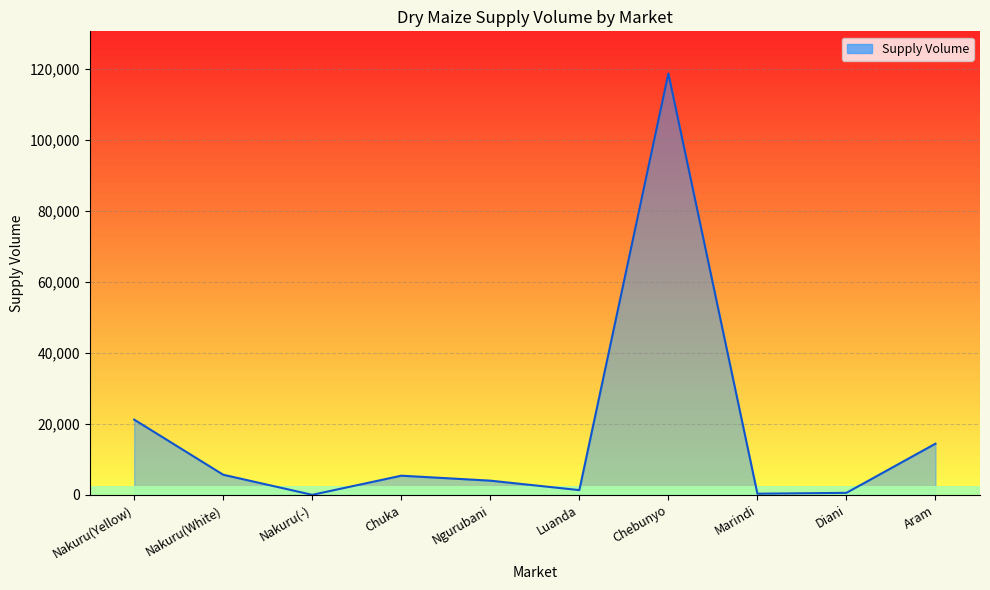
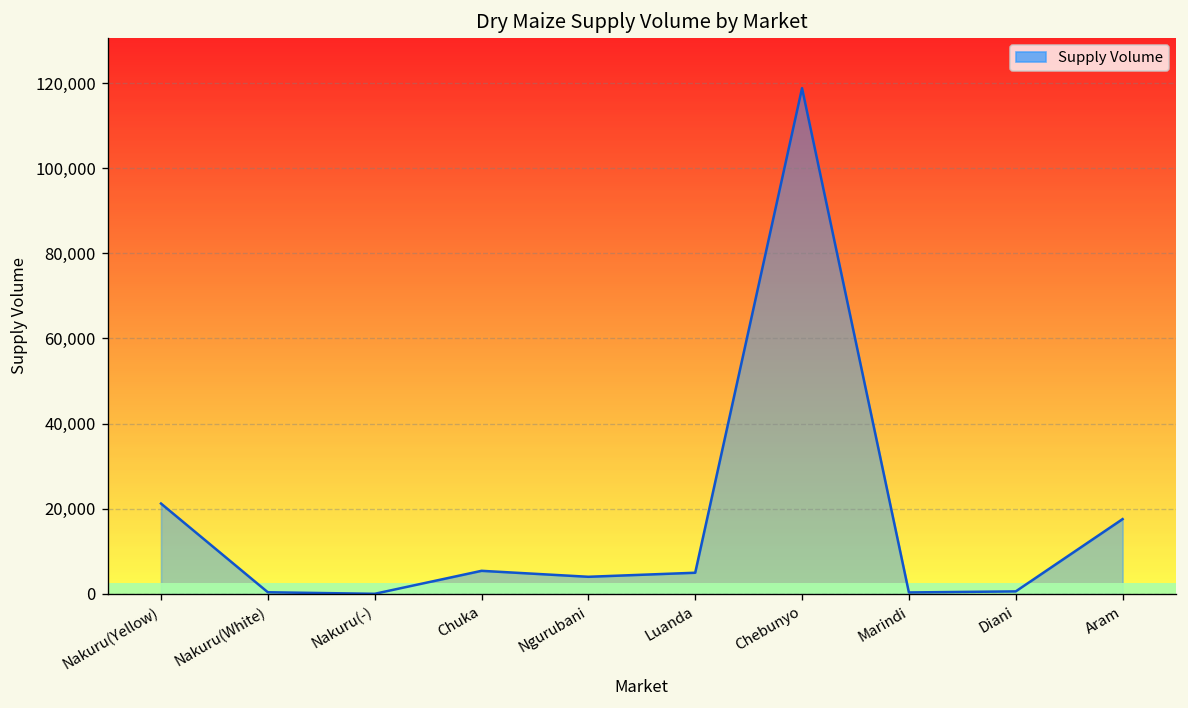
Supply Volume, Nakuru(White): 6,000 -> 0
Supply Volume, Luanda: 1,000 -> 5,000
Supply Volume, Aram: 14,000 -> 18,000
